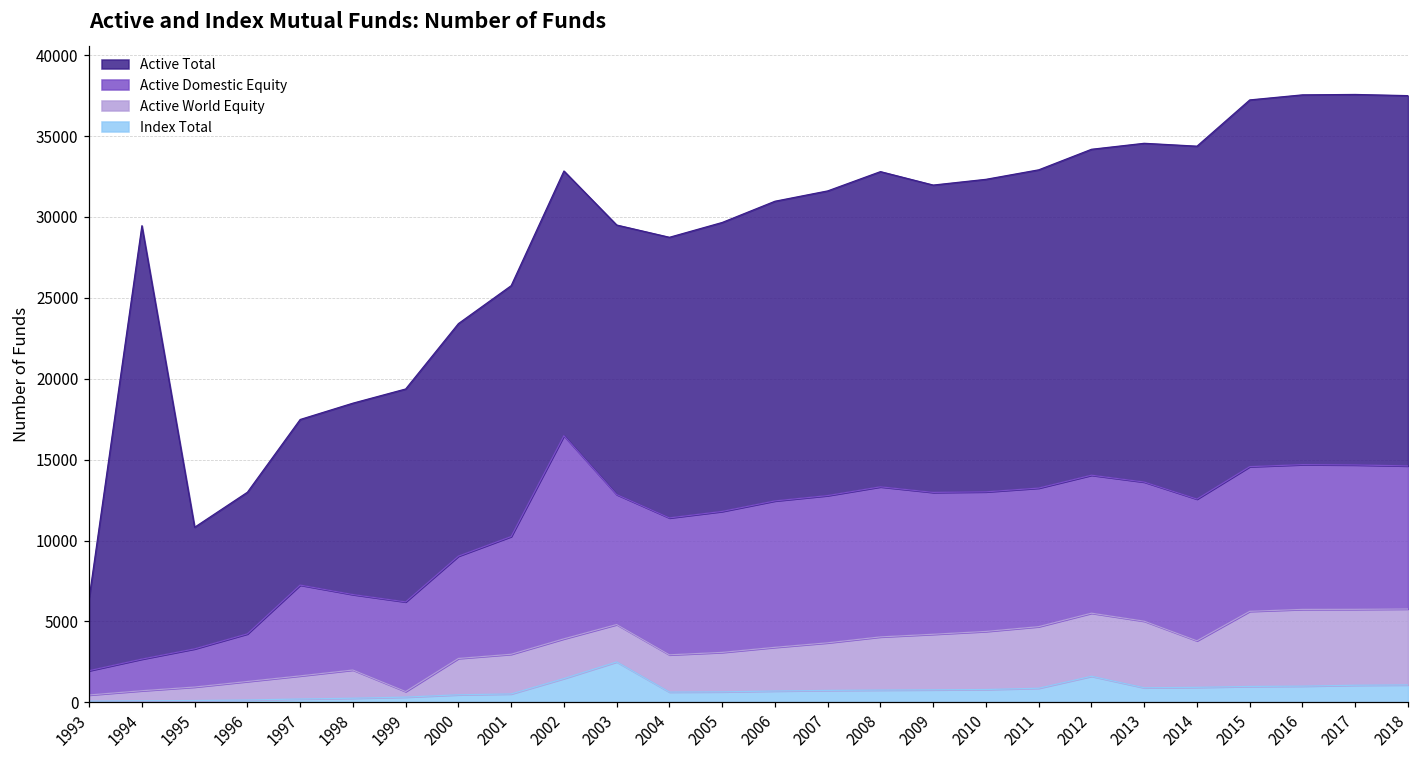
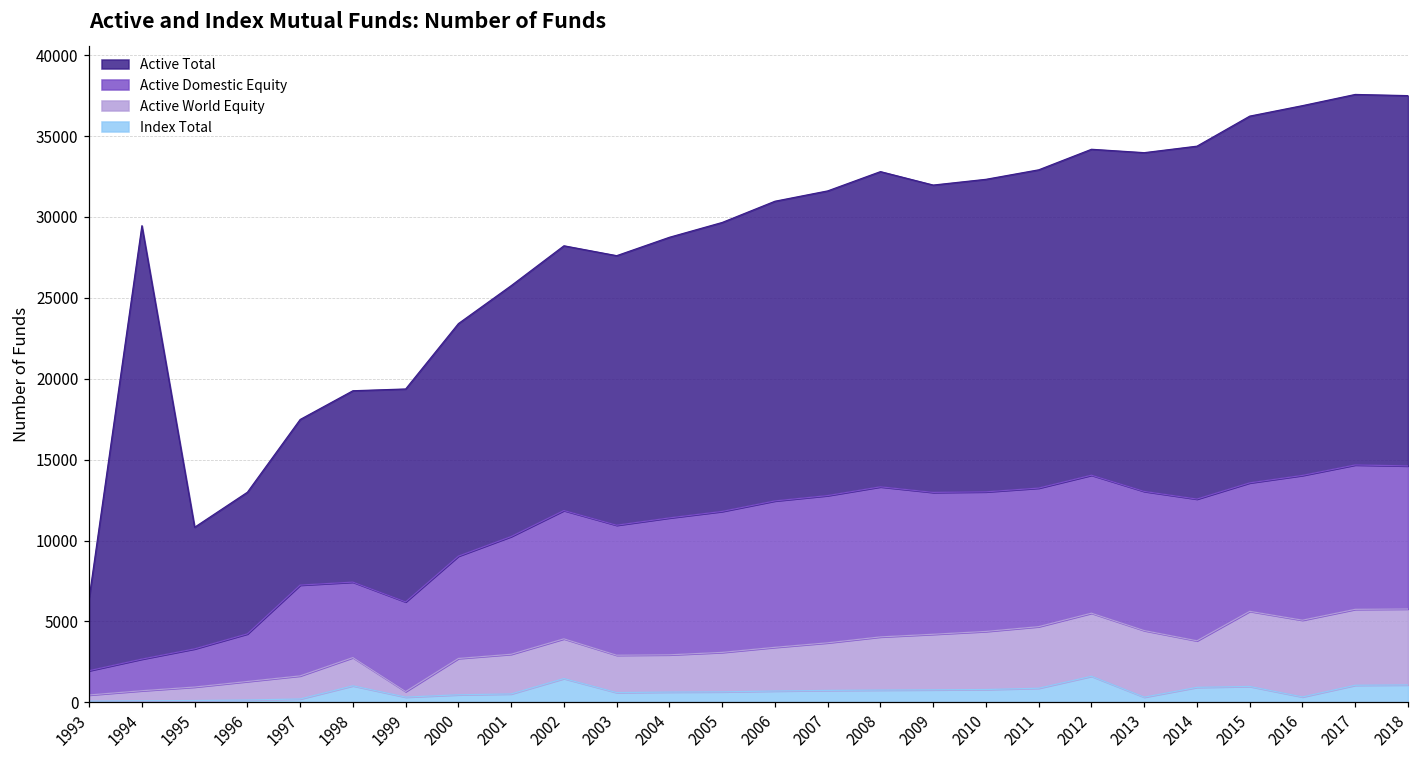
Index Total, 1998: 300 -> 1000
Active Domestic Equity, 2002: 12600 -> 7900
Index Total, 2003: 2500 -> 600
Index Total, 2013: 900 -> 300
Active Domestic Equity, 2015: 8900 -> 7900
Index Total, 2016: 1000 -> 300
